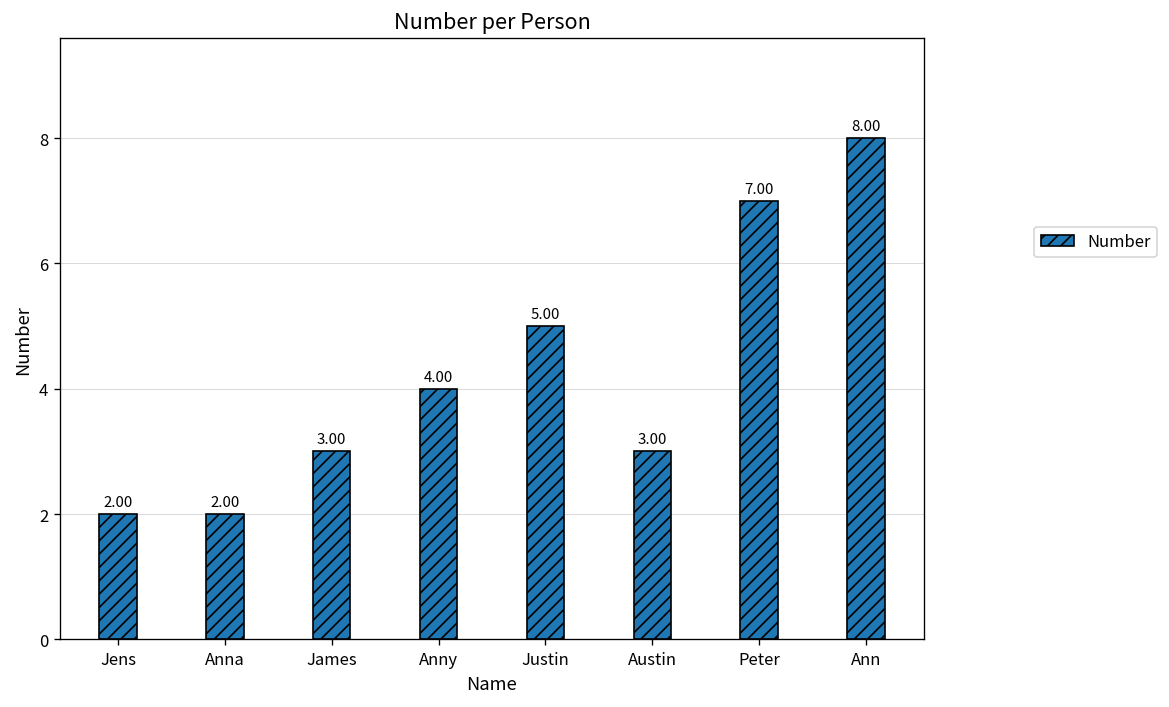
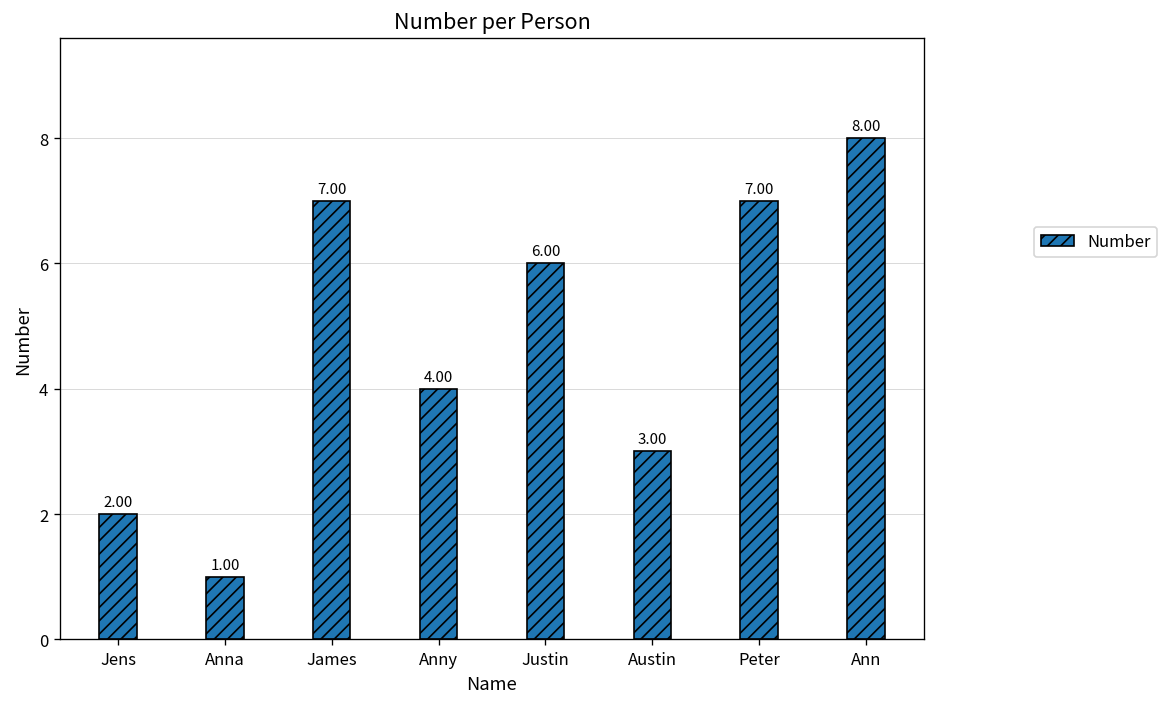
Anna: 2.00 -> 1.00
James: 3.00 -> 7.00
Justin: 5.00 -> 6.00
